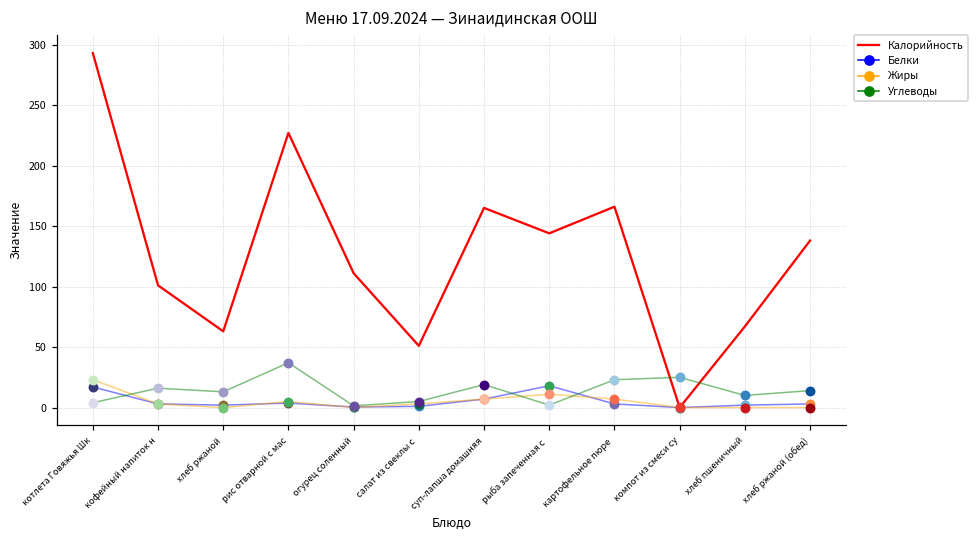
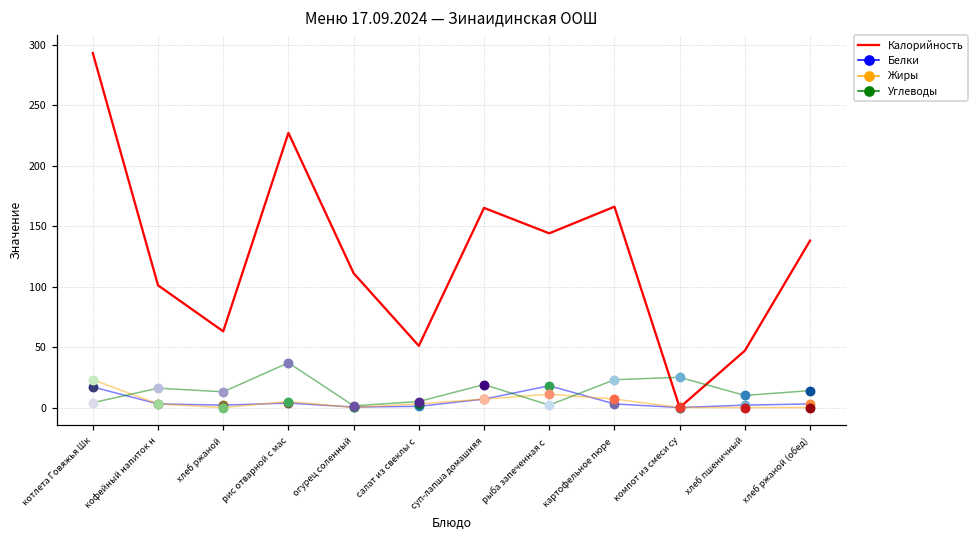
Калорийность, хлеб пшеничный: 67 -> 47
